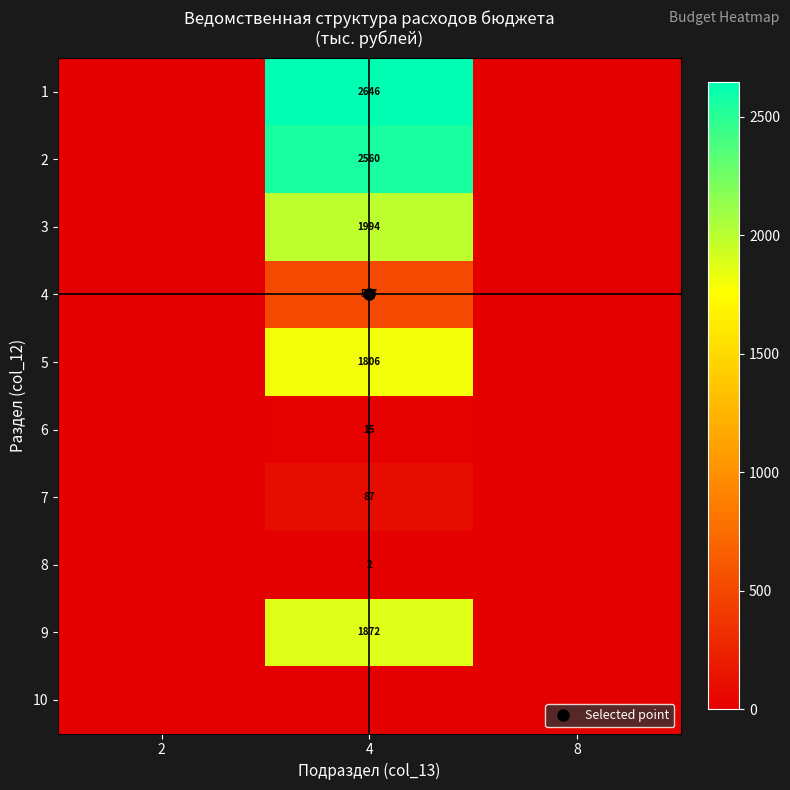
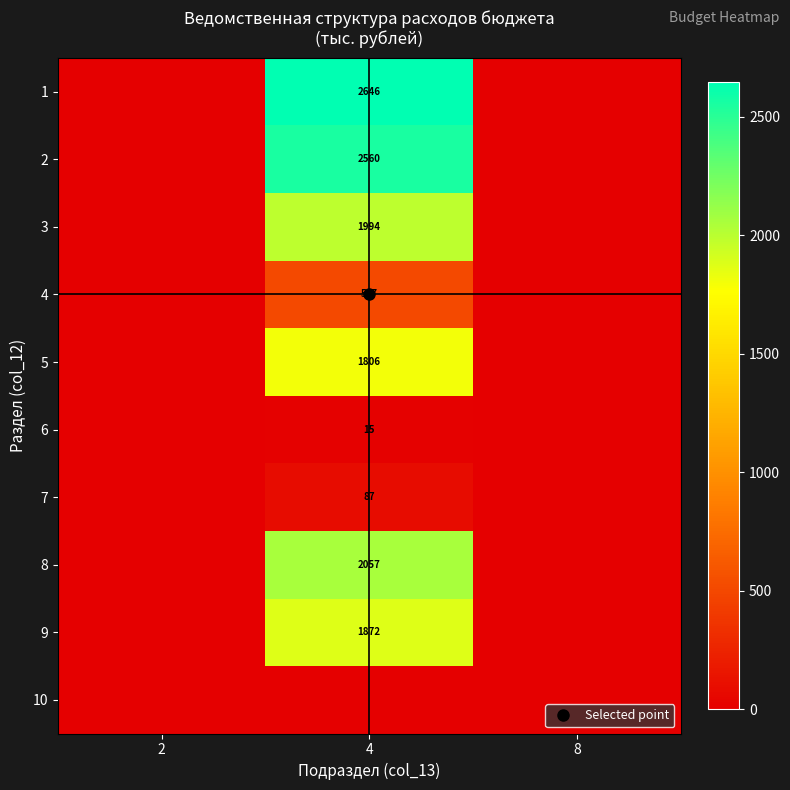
8, 4: 2 -> 2057
